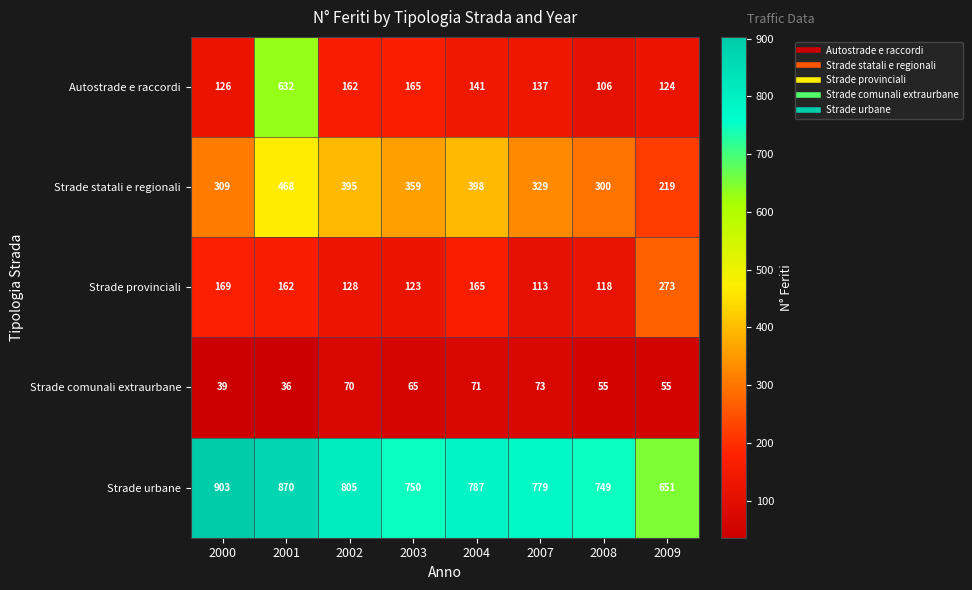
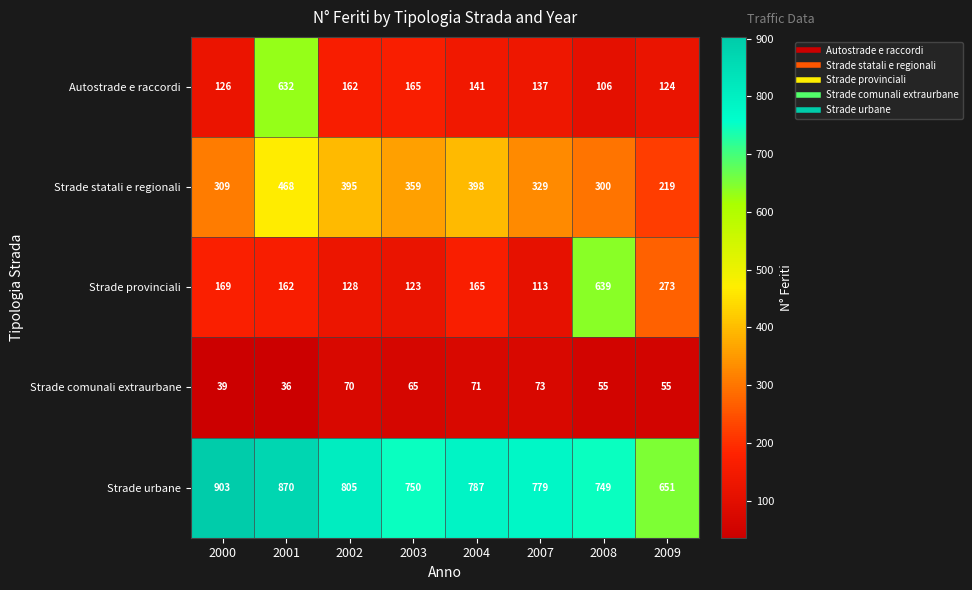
Strade provinciali, 2008: 118 -> 639
